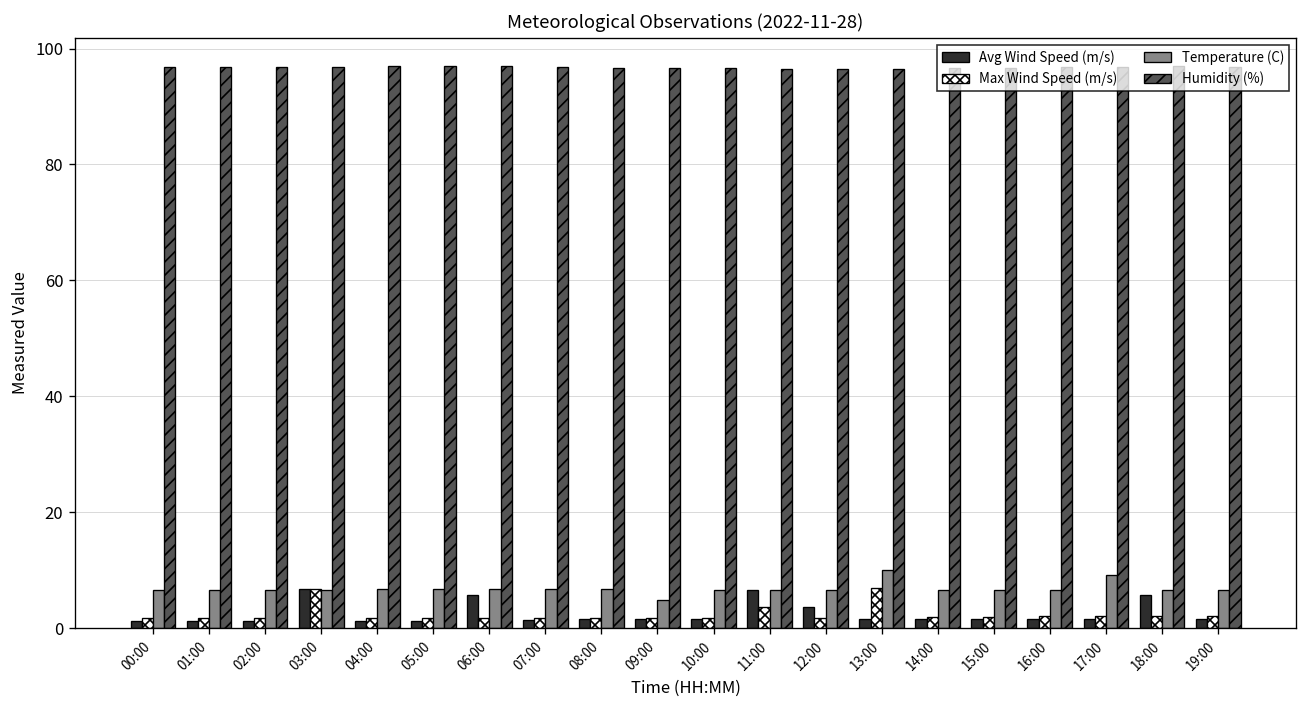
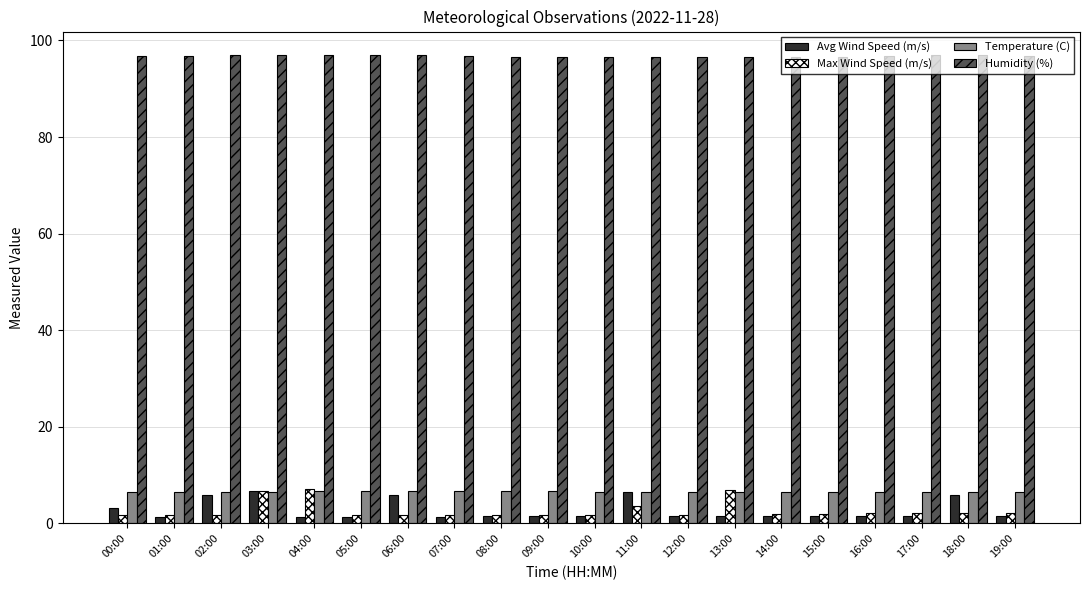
Avg Wind Speed (m/s), 00:00: 1 -> 3
Avg Wind Speed (m/s), 02:00: 1 -> 6
Max Wind Speed (m/s), 04:00: 2 -> 7
Temperature (C), 09:00: 5 -> 7
Avg Wind Speed (m/s), 12:00: 4 -> 2
Temperature (C), 13:00: 10 -> 7
Temperature (C), 17:00: 9 -> 7
